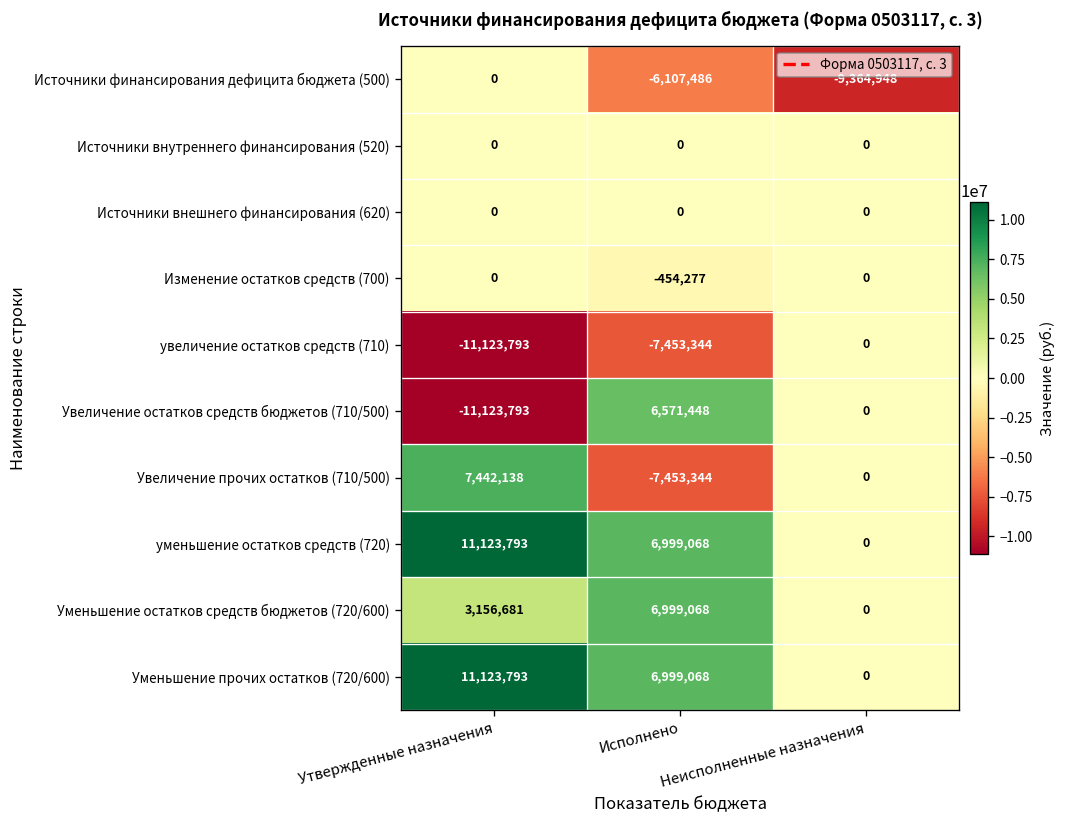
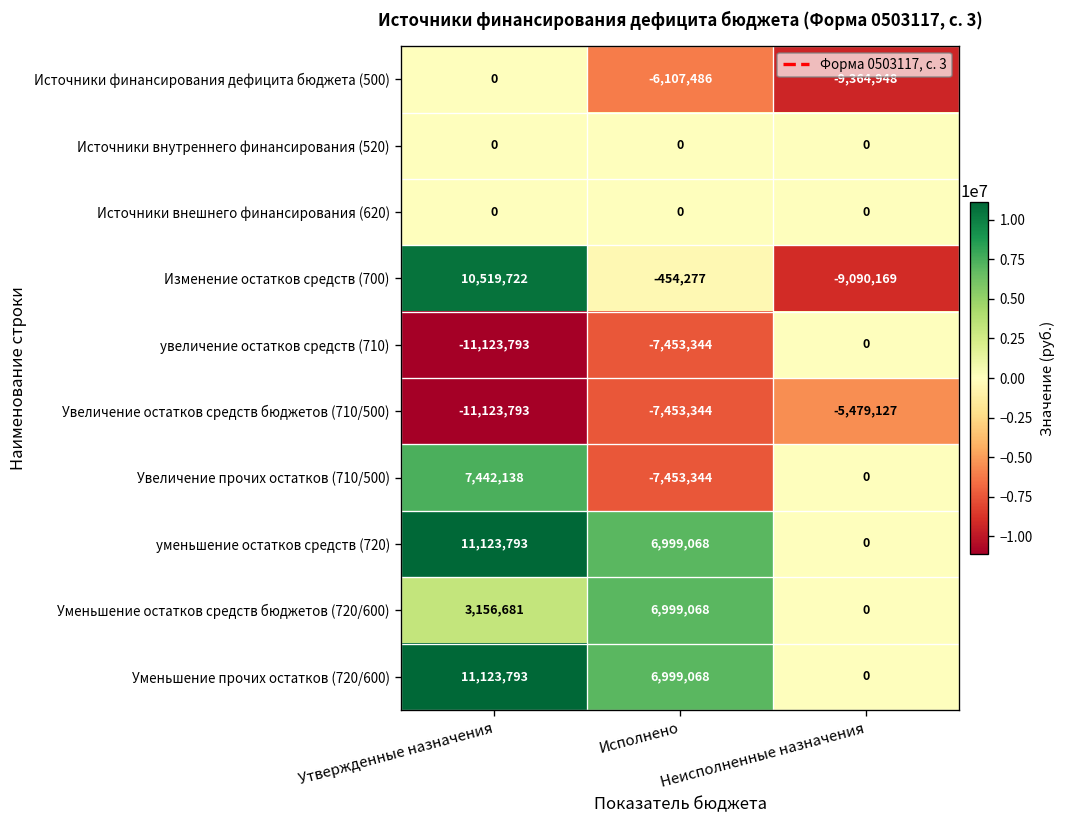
Изменение остатков средств (700), Утвержденные назначения: 0 -> 10,519,722
Изменение остатков средств (700), Неисполненные назначения: 0 -> -9,090,169
Увеличение остатков средств бюджетов (710/500), Исполнено: 6,571,448 -> -7,453,344
Увеличение остатков средств бюджетов (710/500), Неисполненные назначения: 0 -> -5,479,127
